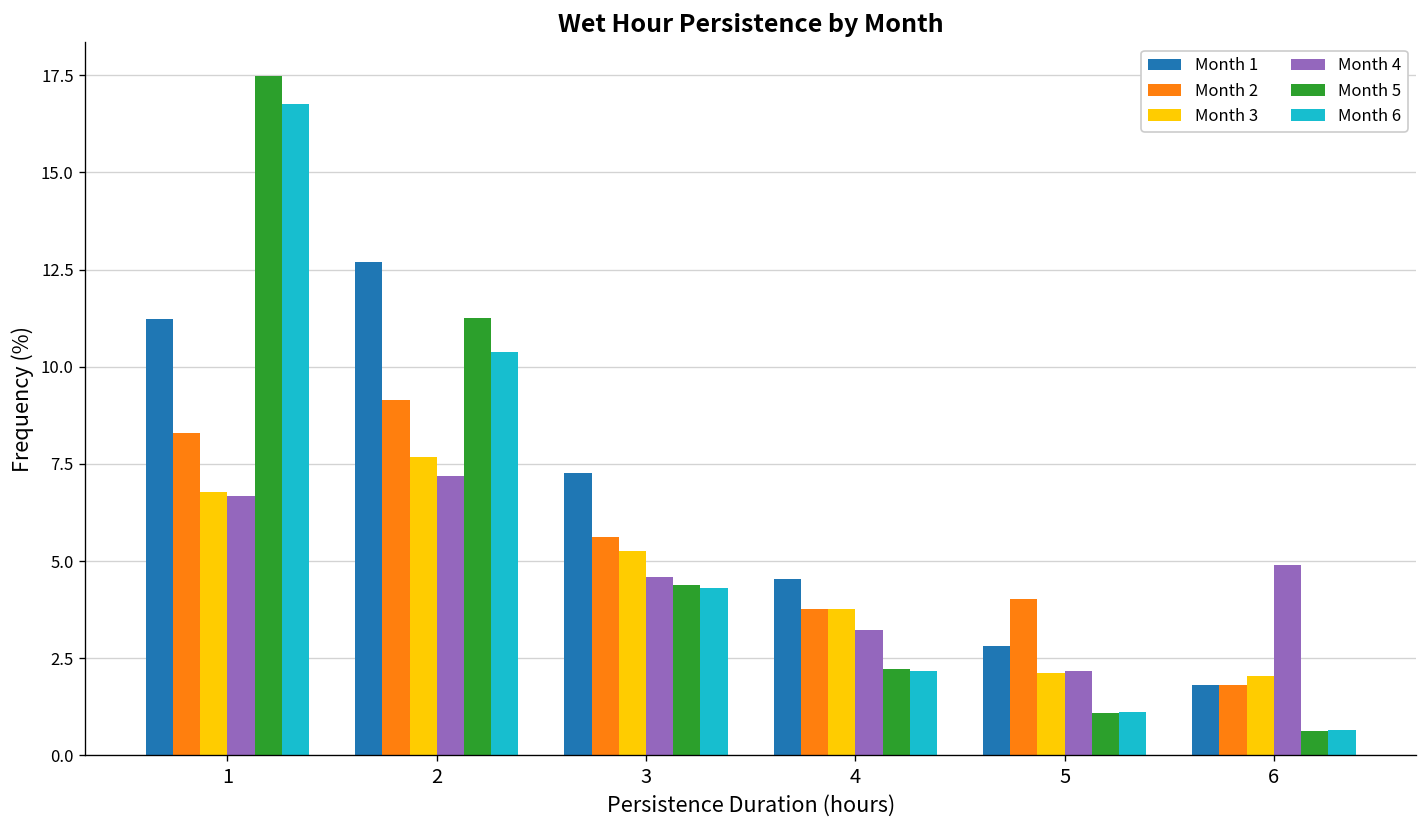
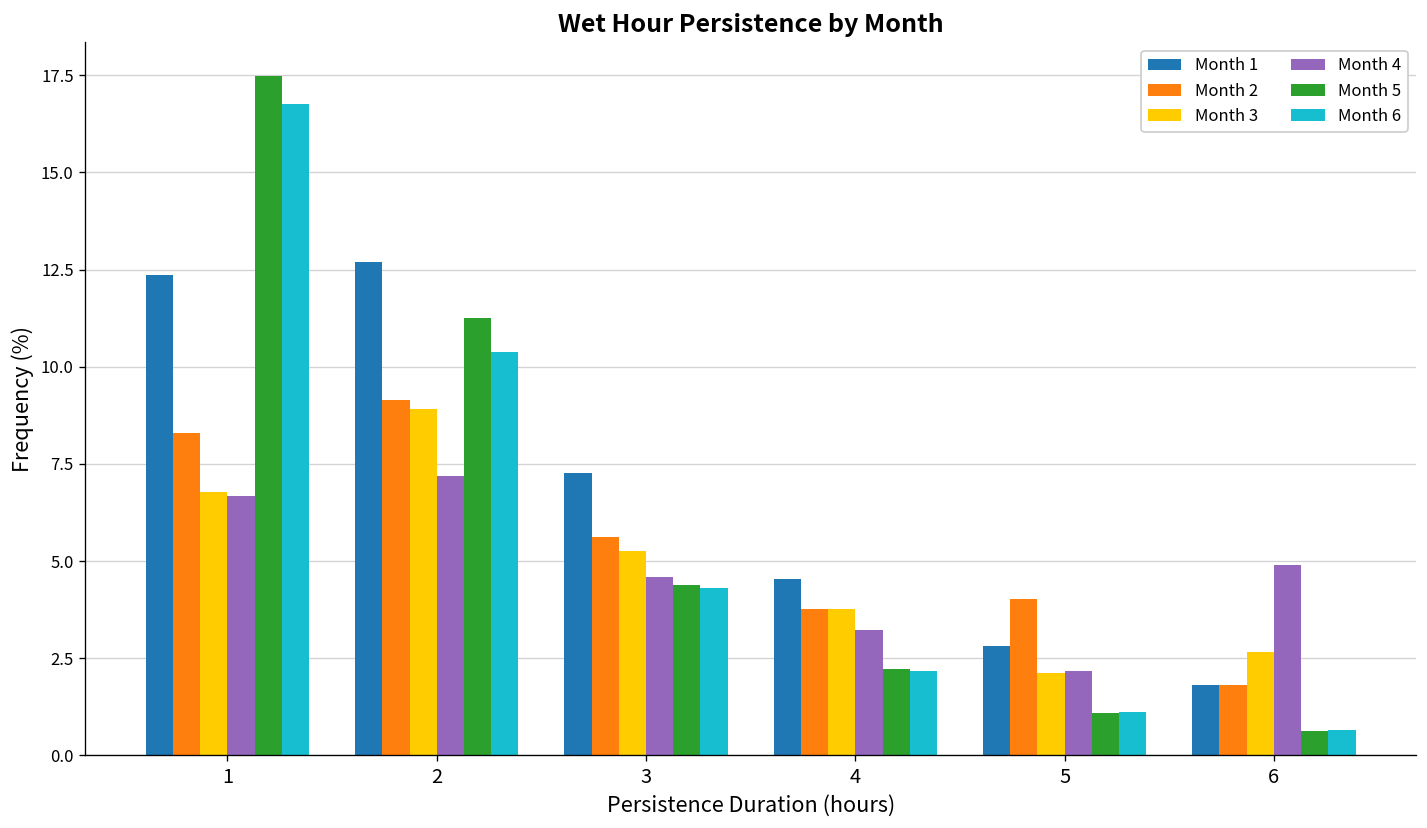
Month 1, 1: 11.2 -> 12.3
Month 3, 2: 7.7 -> 8.9
Month 3, 6: 2.0 -> 2.7
